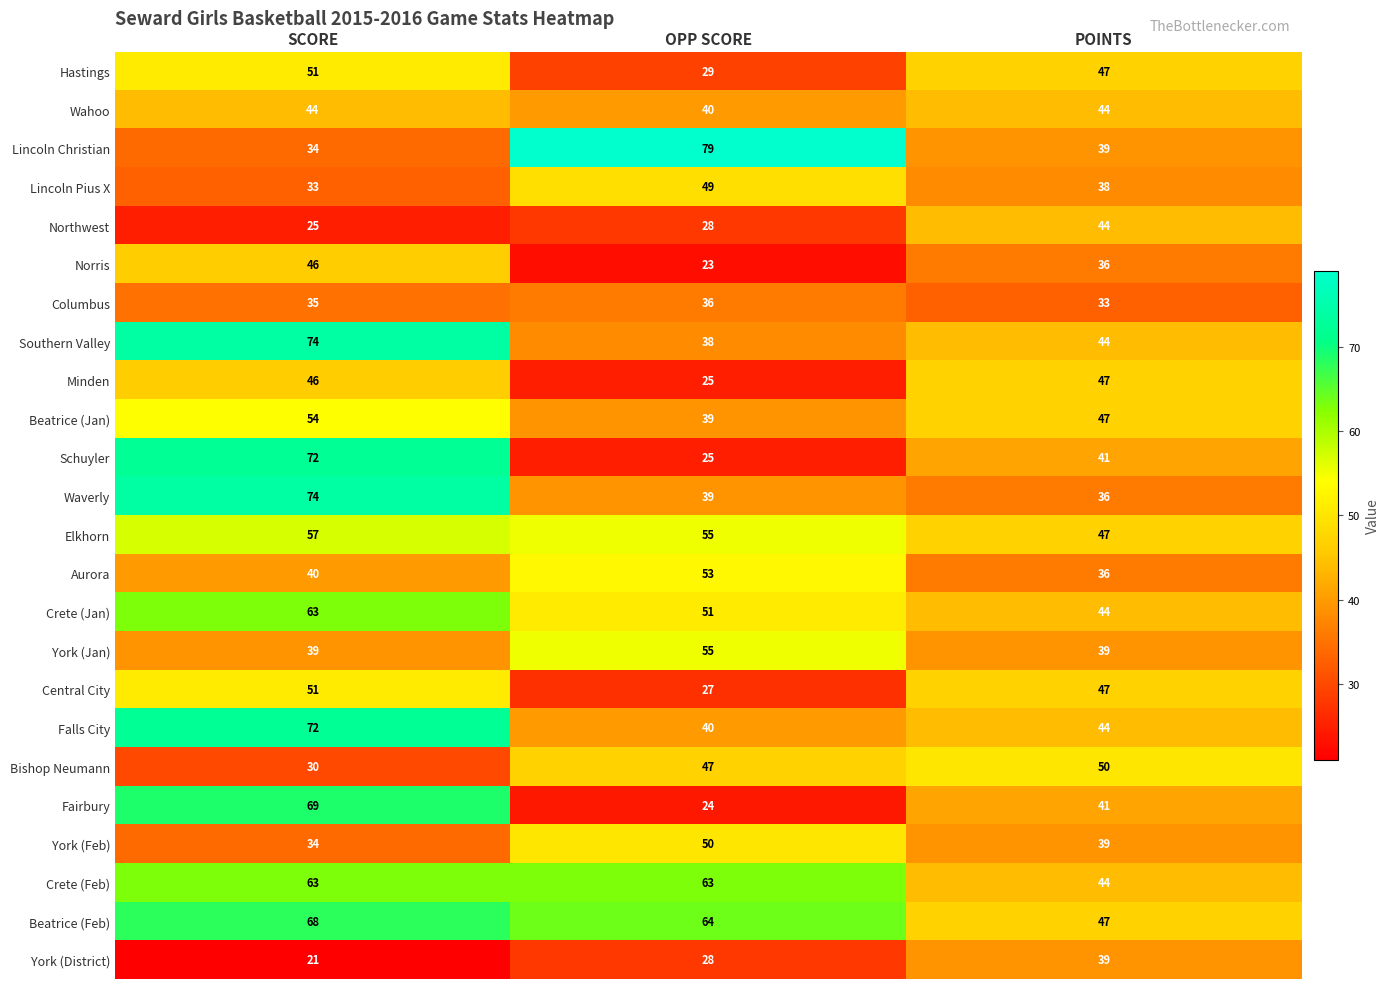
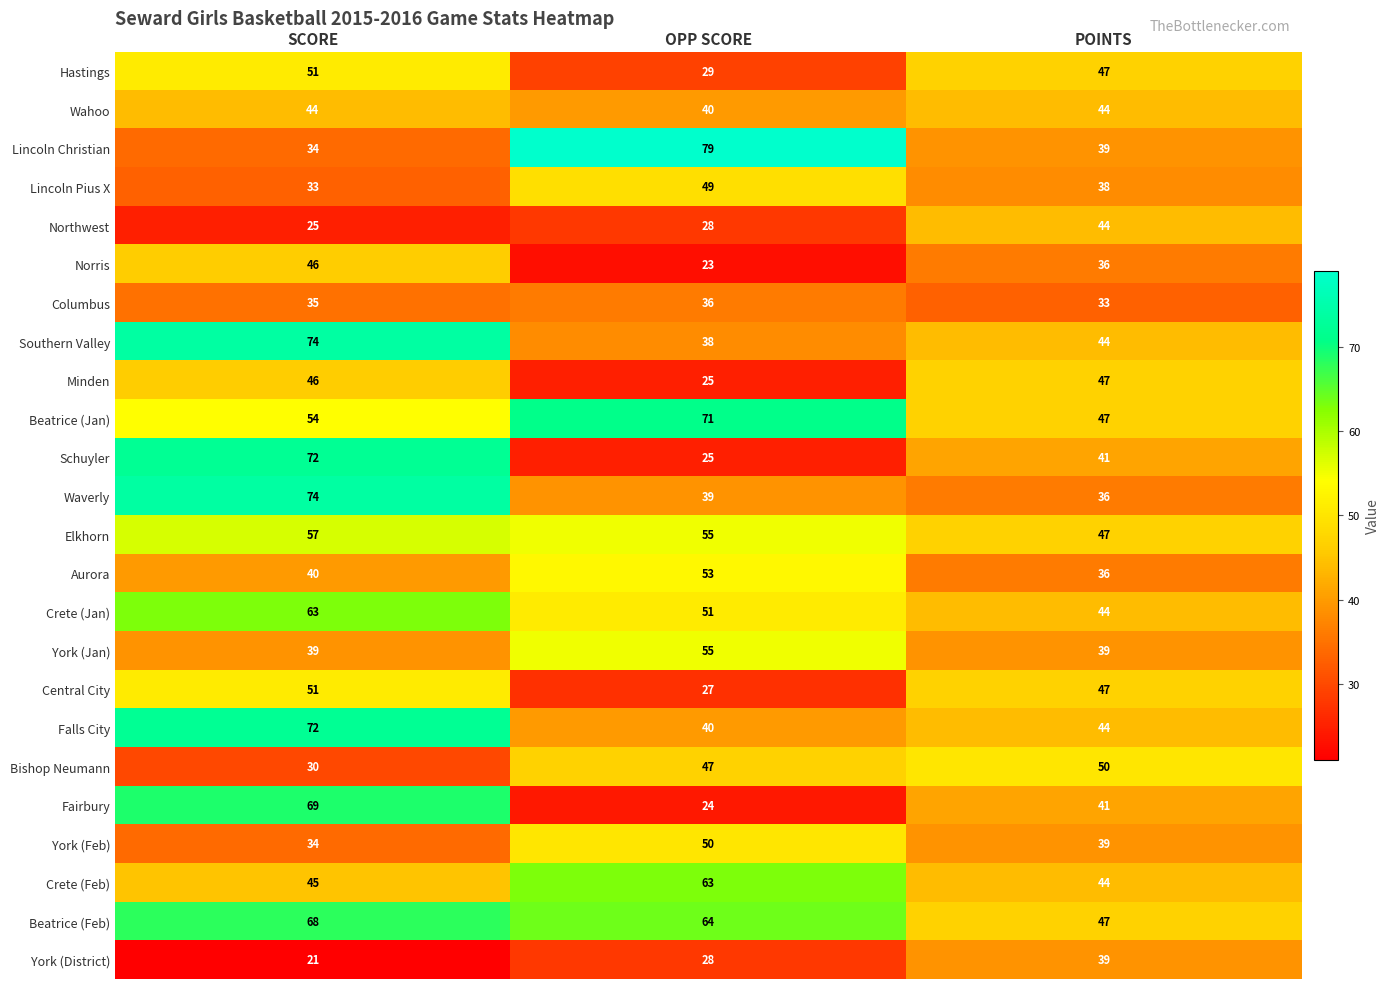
Beatrice (Jan), OPP SCORE: 39 -> 71
Crete (Feb), SCORE: 63 -> 45
